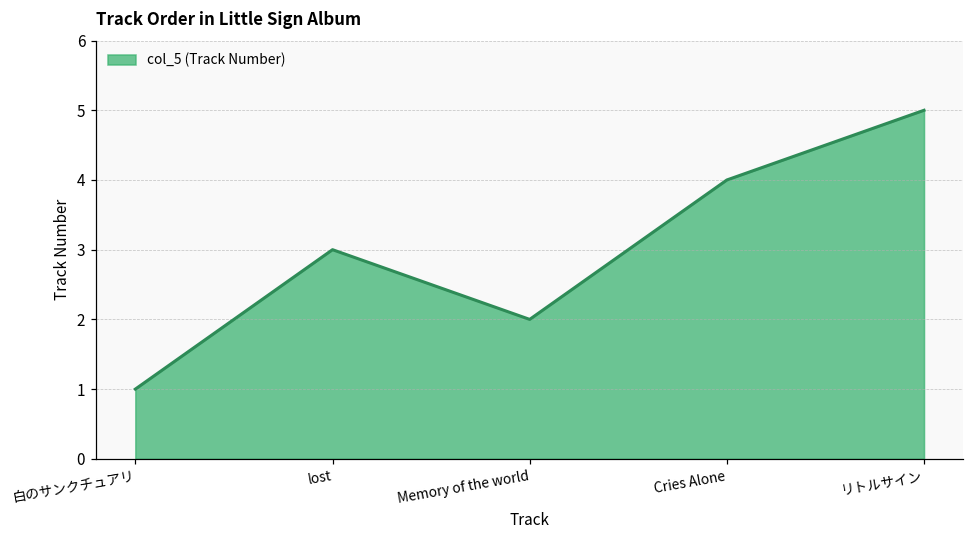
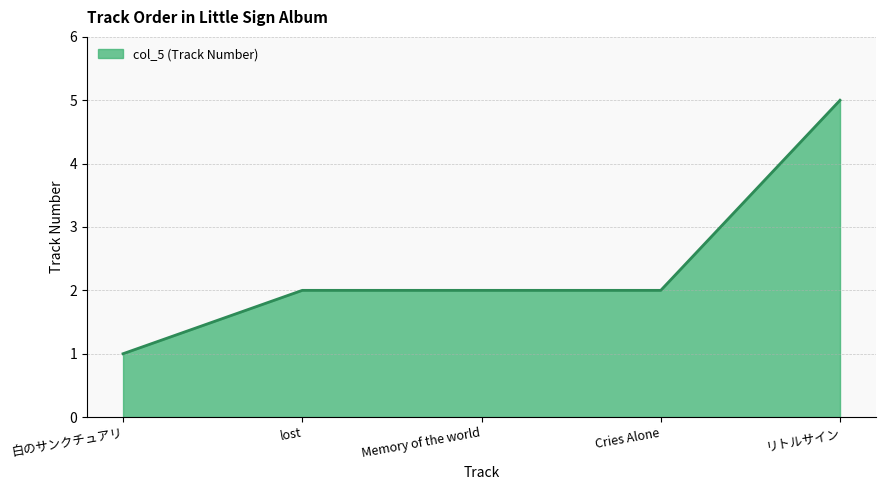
lost: 3 -> 2
Cries Alone: 4 -> 2
